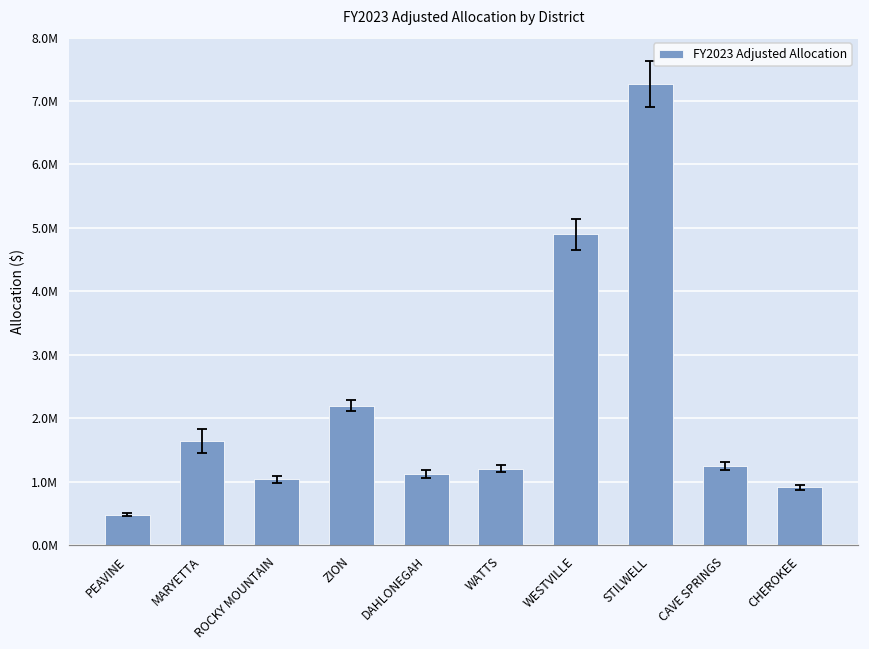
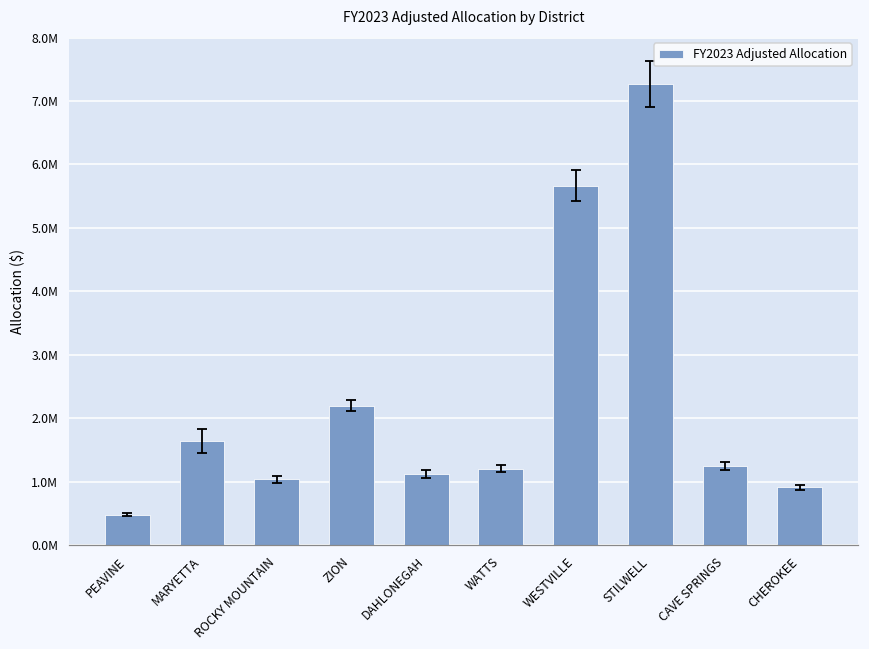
FY2023 Adjusted Allocation, WESTVILLE: 4900000 -> 5700000
